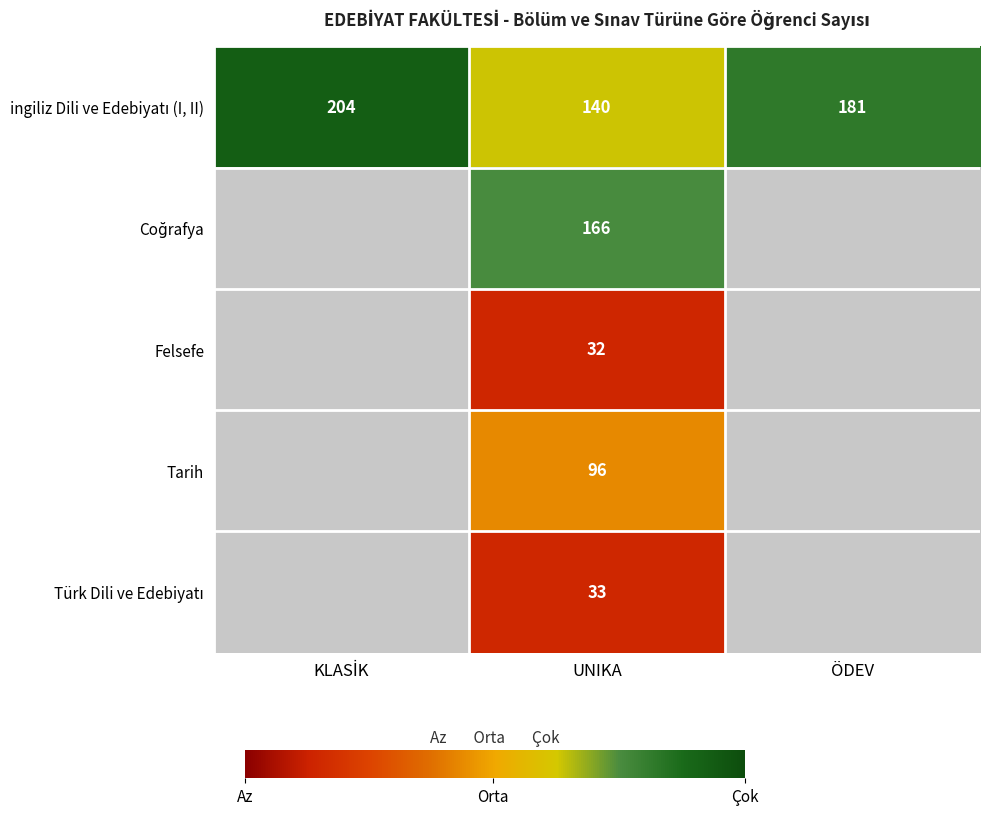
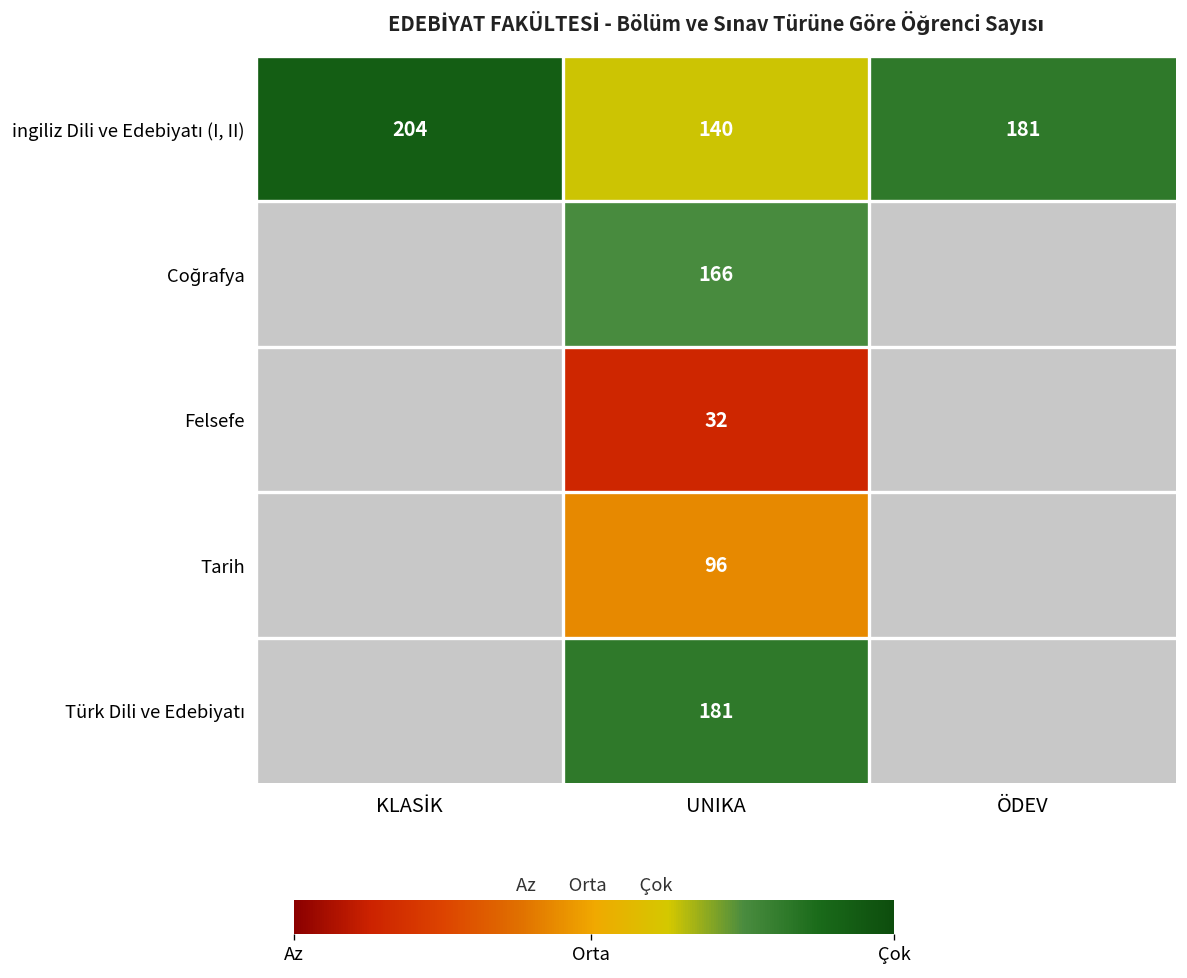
Türk Dili ve Edebiyatı, UNIKA: 33 -> 181
